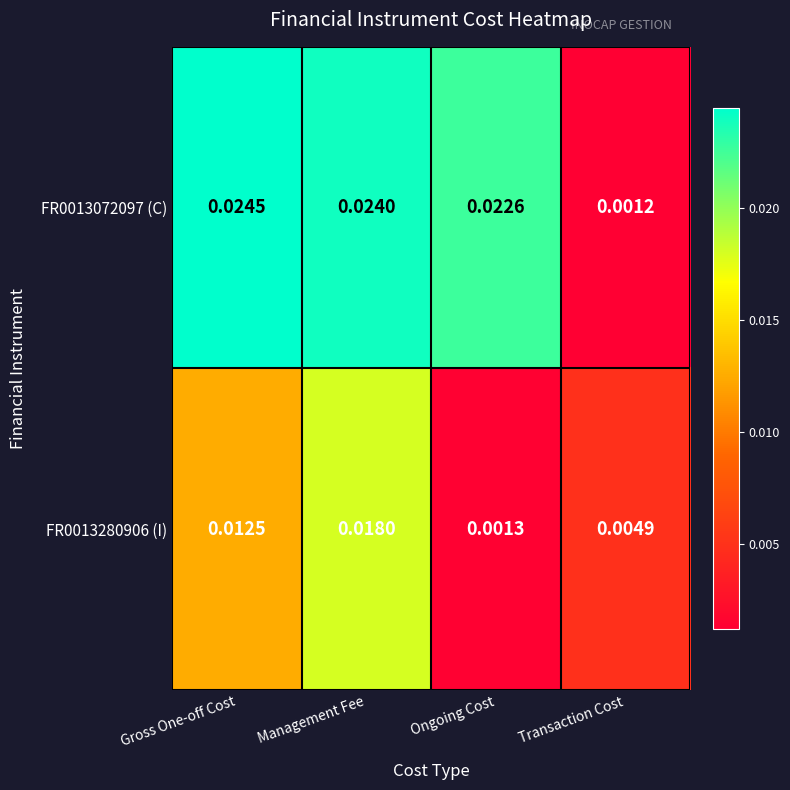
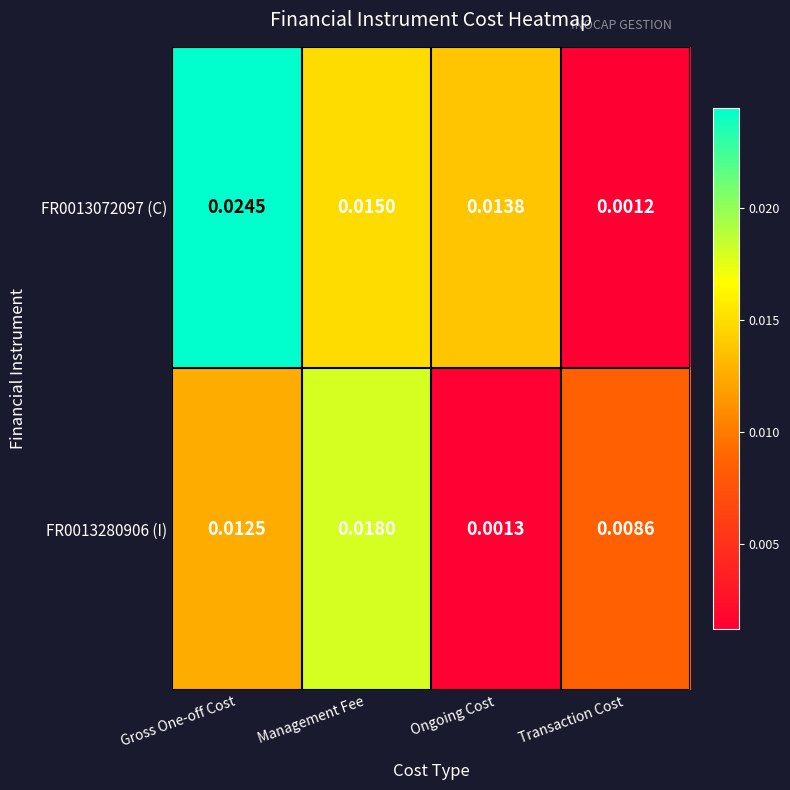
FR0013072097 (C), Management Fee: 0.0240 -> 0.0150
FR0013072097 (C), Ongoing Cost: 0.0226 -> 0.0138
FR0013280906 (I), Transaction Cost: 0.0049 -> 0.0086
